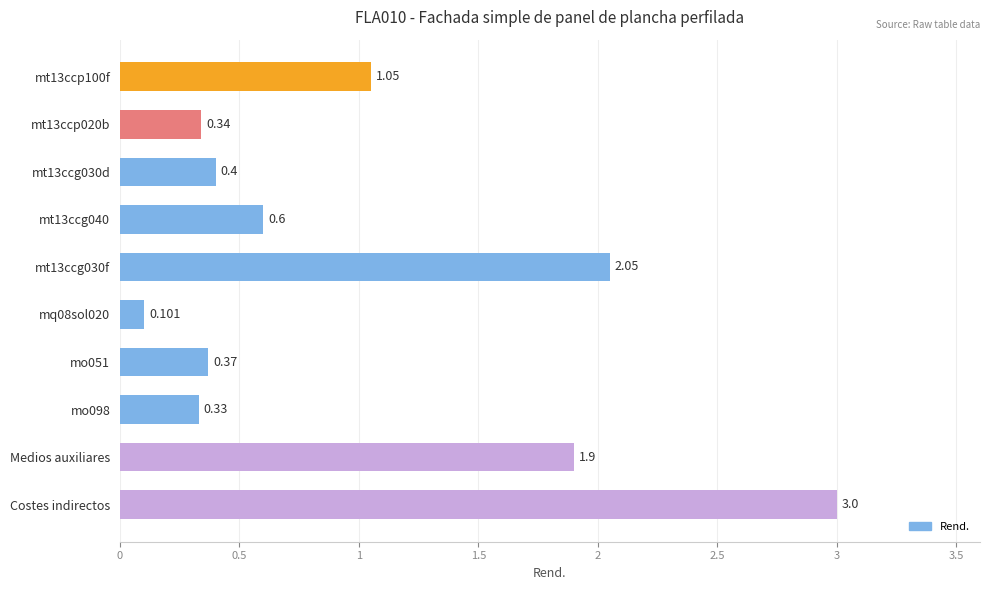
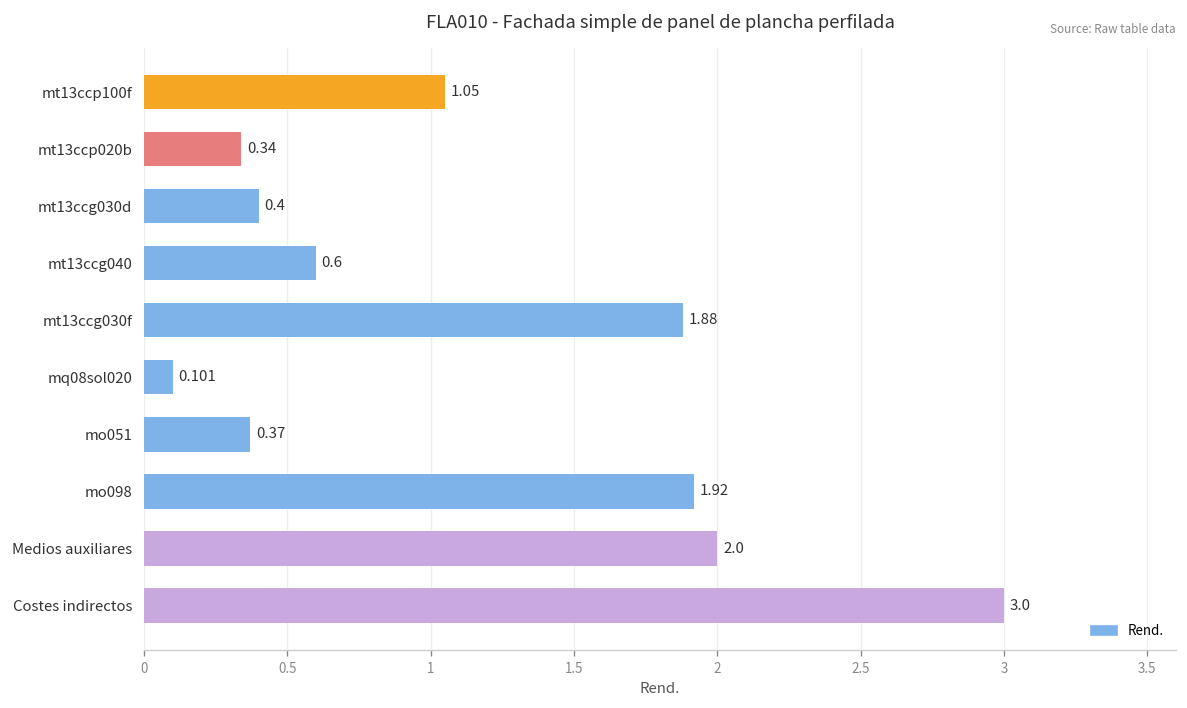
mt13ccg030f: 2.05 -> 1.88
mo098: 0.33 -> 1.92
Medios auxiliares: 1.9 -> 2.0
